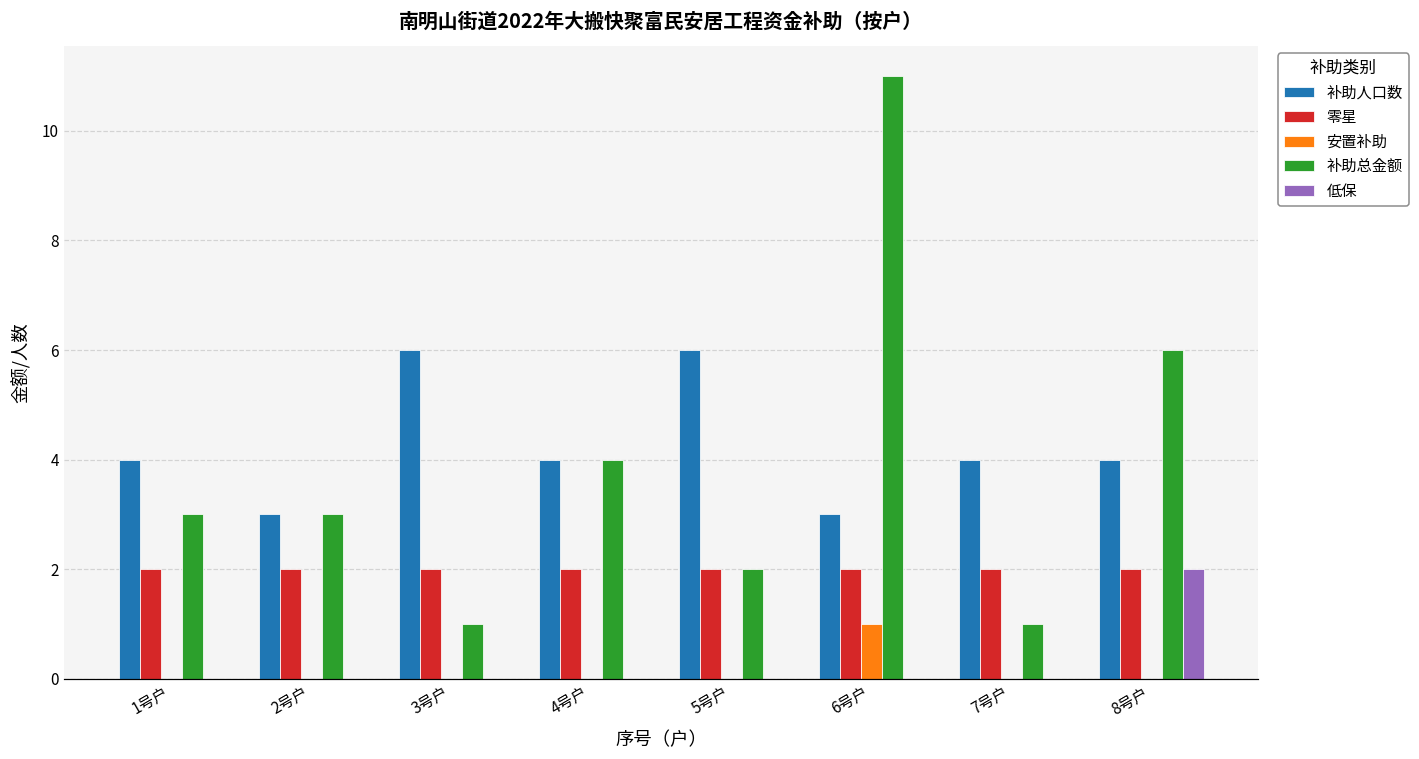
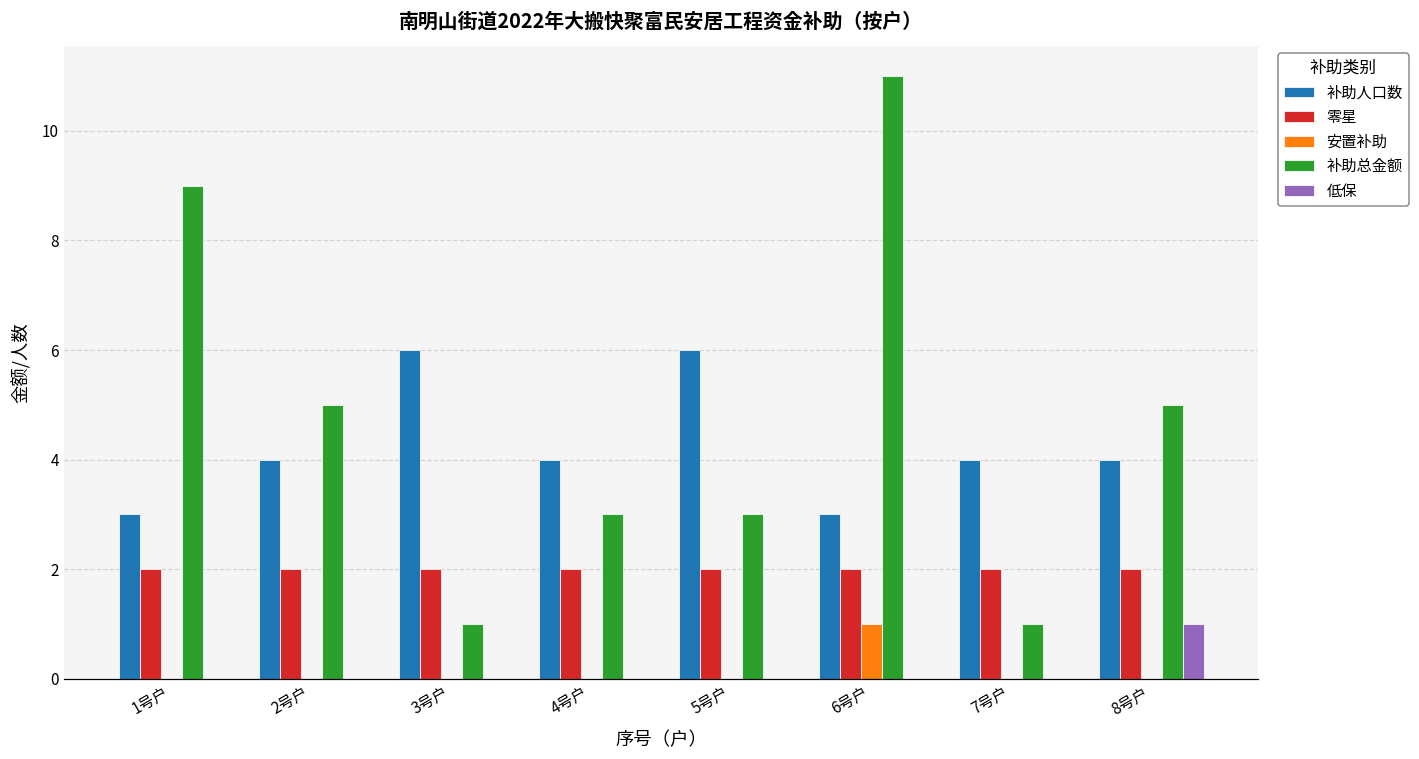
补助人口数, 1号户: 4 -> 3
补助总金额, 1号户: 3 -> 9
补助人口数, 2号户: 3 -> 4
补助总金额, 2号户: 3 -> 5
补助总金额, 4号户: 4 -> 3
补助总金额, 5号户: 2 -> 3
补助总金额, 8号户: 6 -> 5
低保, 8号户: 2 -> 1
